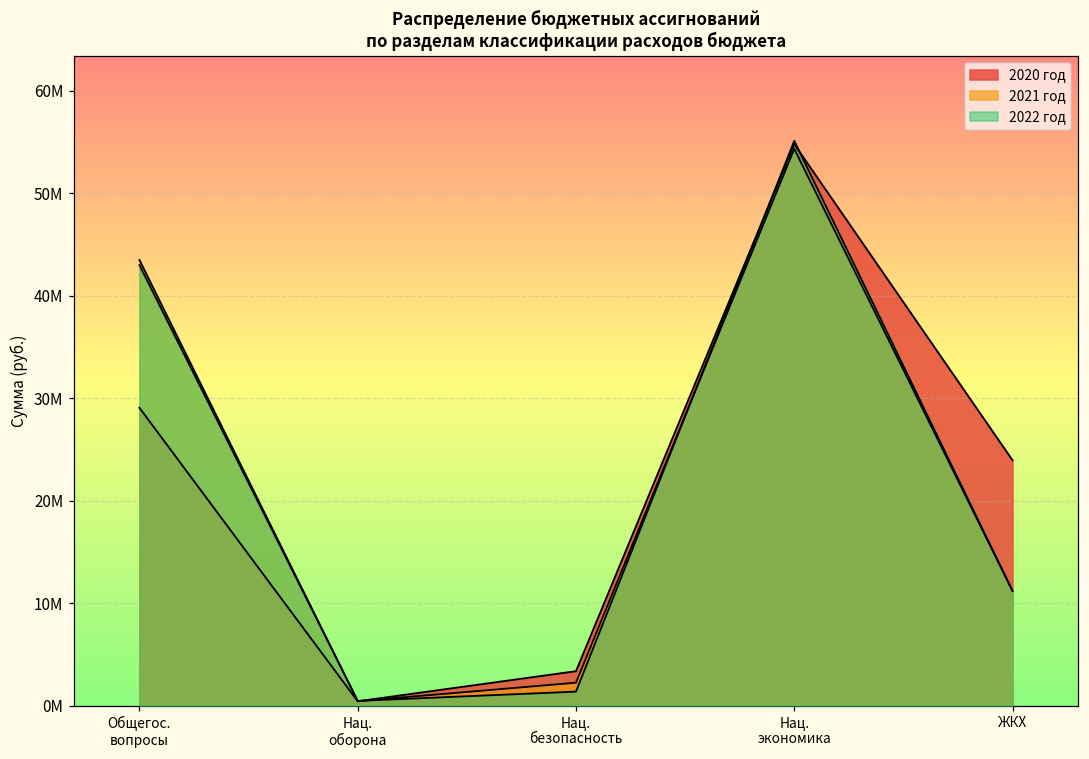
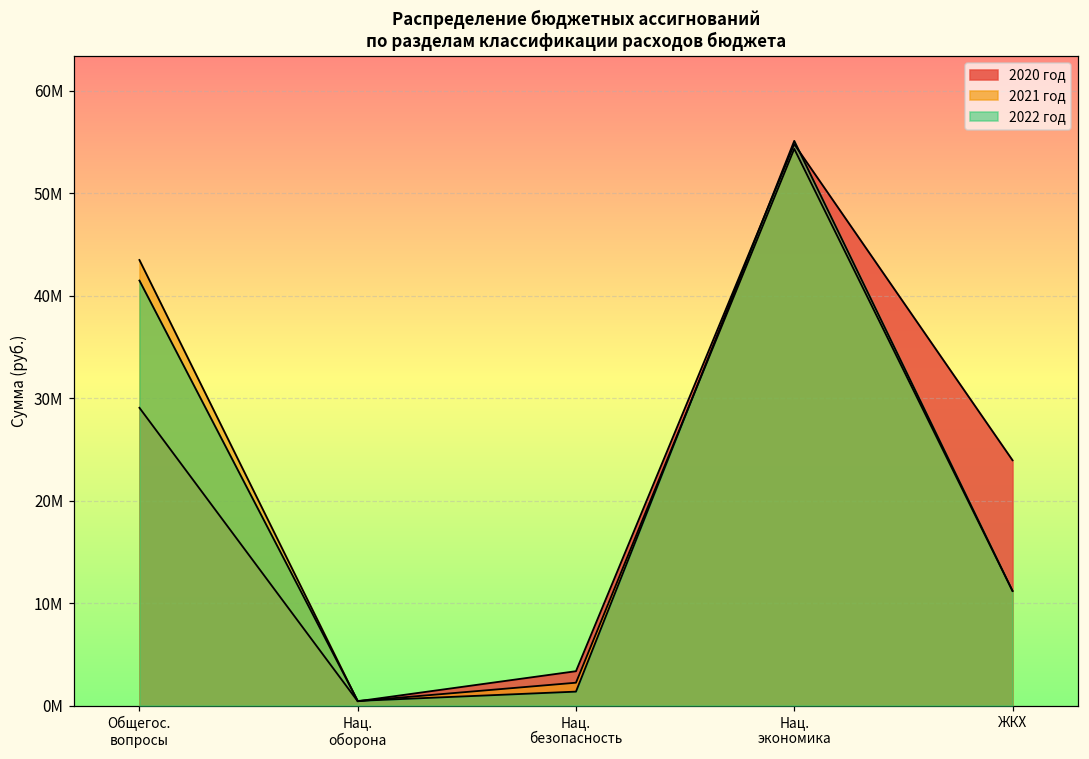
2022 год, Общегос. вопросы: 43000000 -> 41000000
